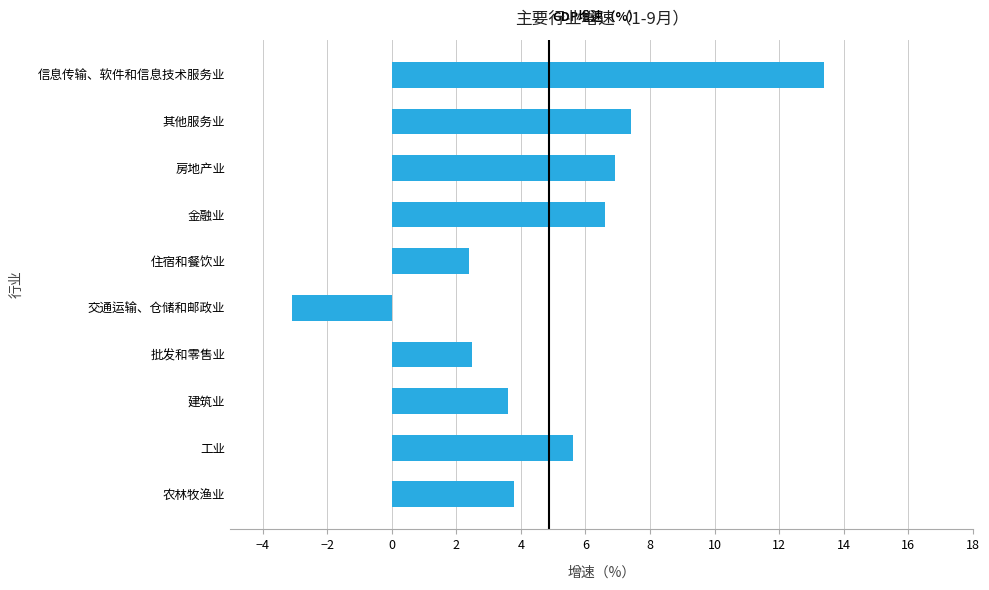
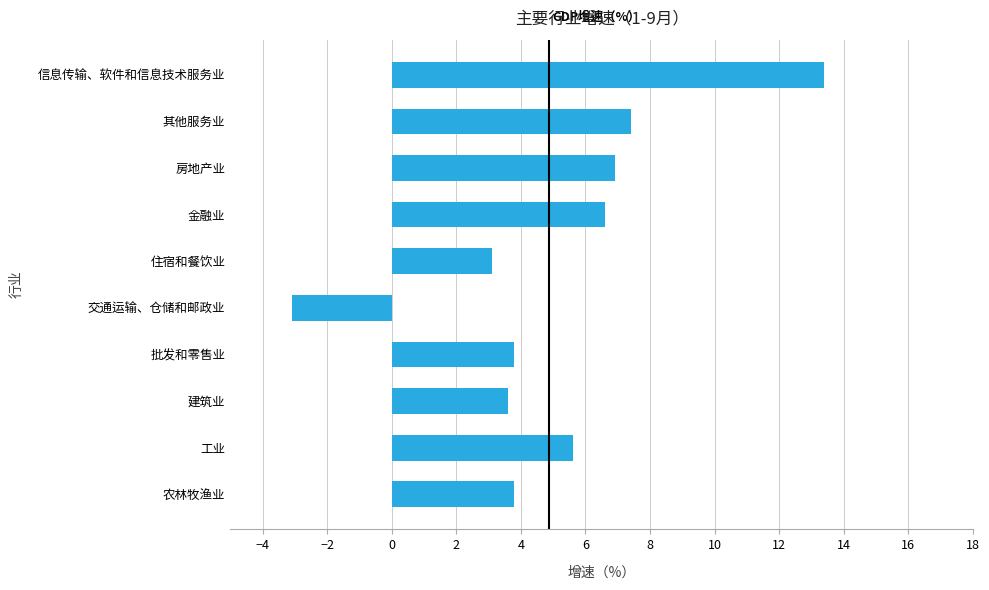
住宿和餐饮业: 2.4 -> 3.1
批发和零售业: 2.5 -> 3.8
